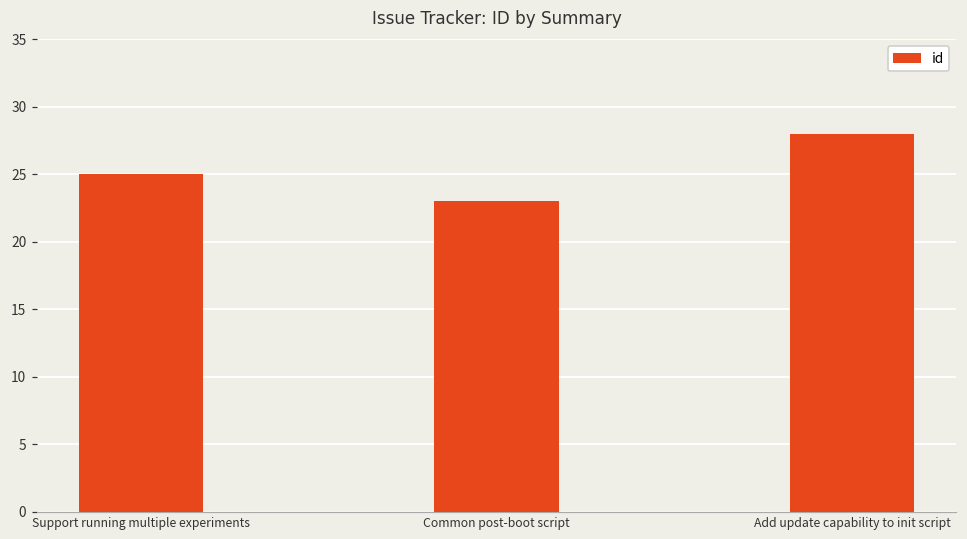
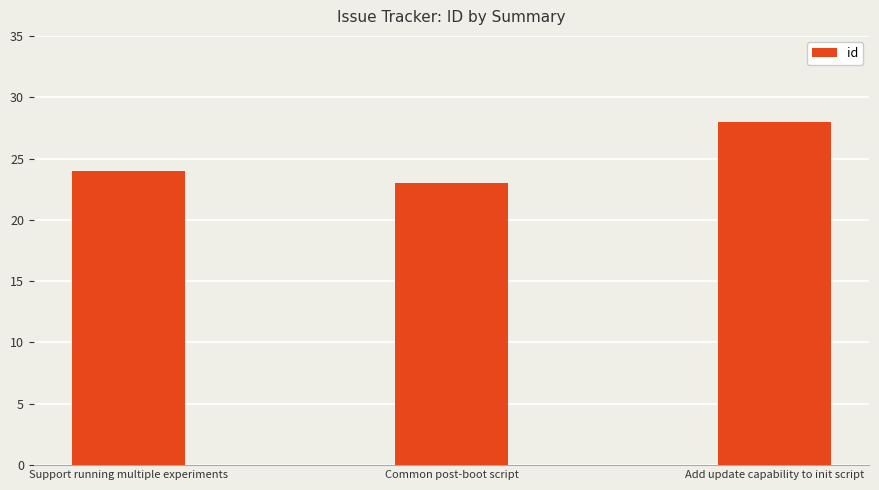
Support running multiple experiments: 25 -> 24
